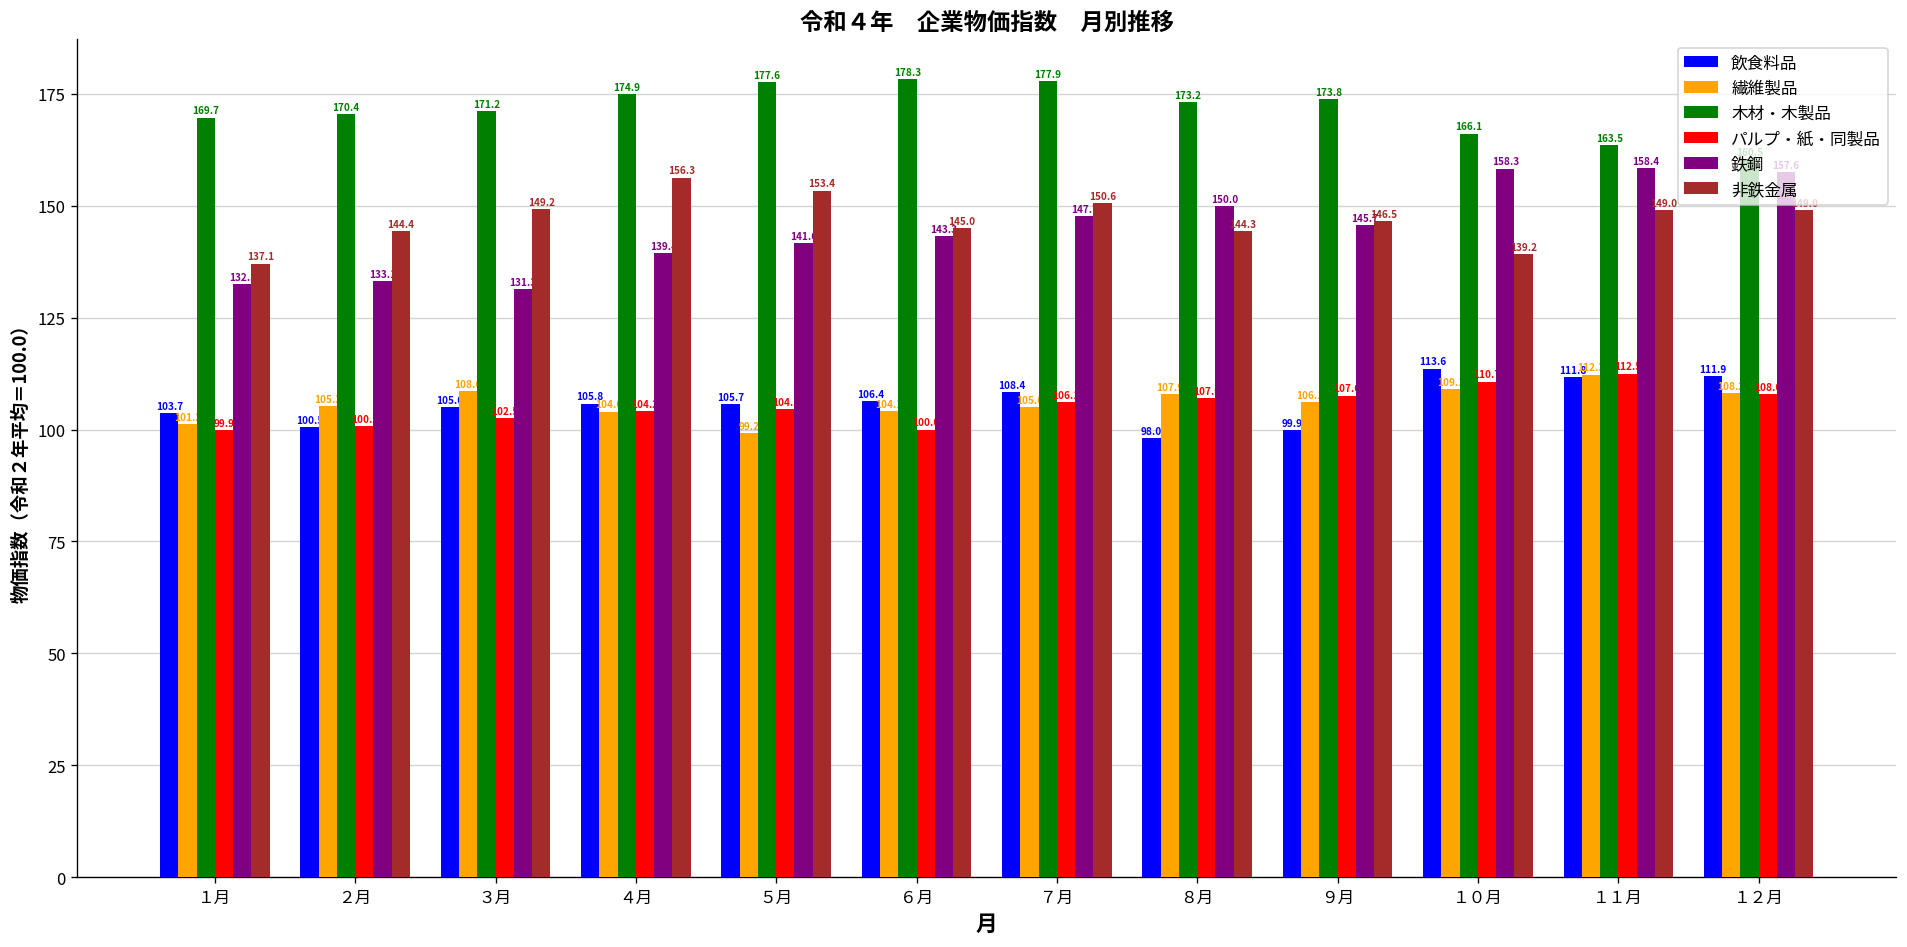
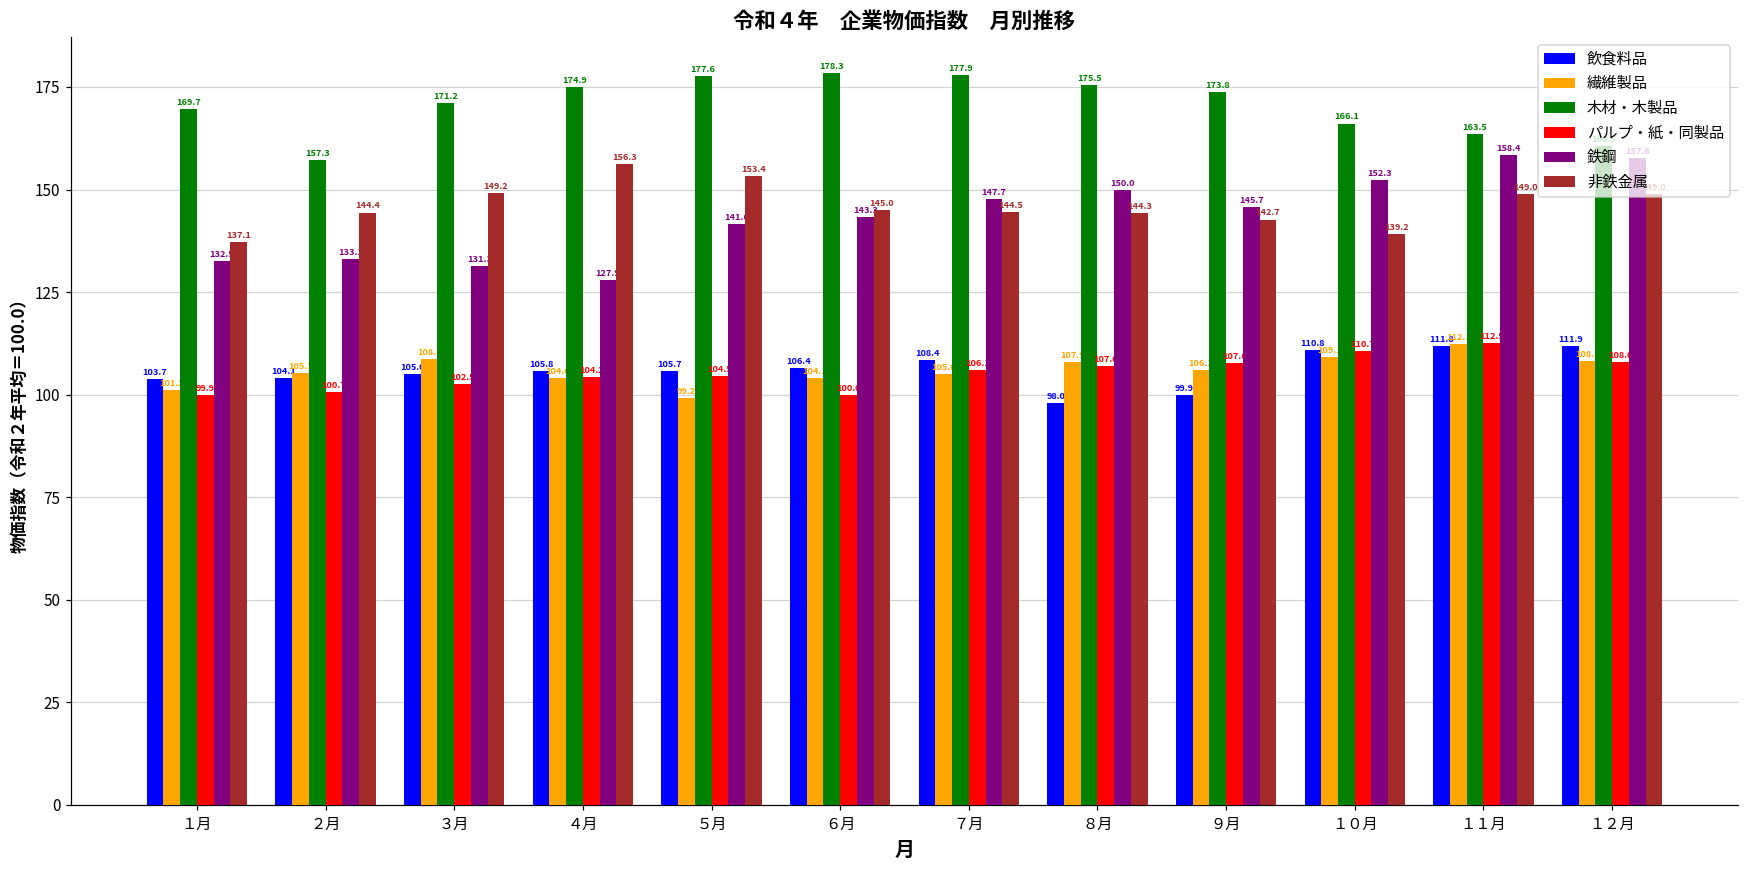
飲食料品, ２月: 100.5 -> 104.1
木材・木製品, ２月: 170.4 -> 157.3
鉄鋼, ４月: 139.4 -> 127.9
非鉄金属, ７月: 150.6 -> 144.5
木材・木製品, ８月: 173.2 -> 175.5
非鉄金属, ９月: 146.5 -> 142.7
飲食料品, １０月: 113.6 -> 110.8
鉄鋼, １０月: 158.3 -> 152.3
